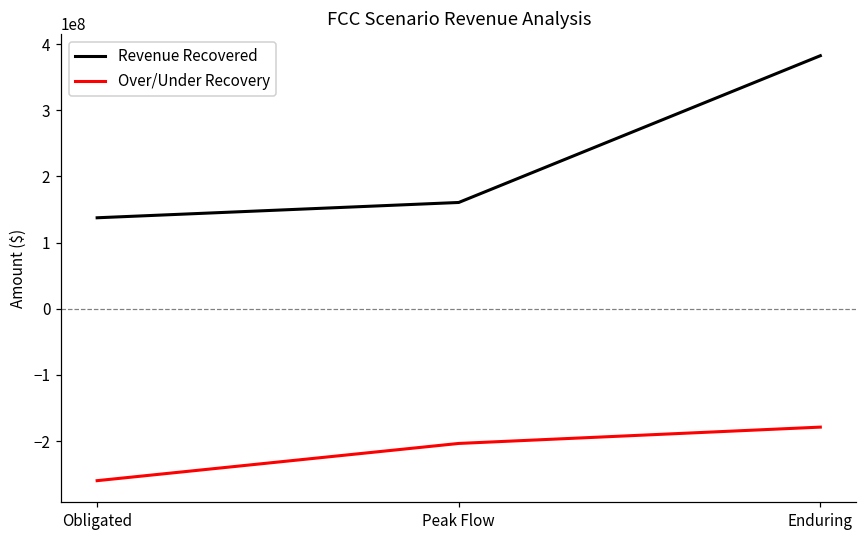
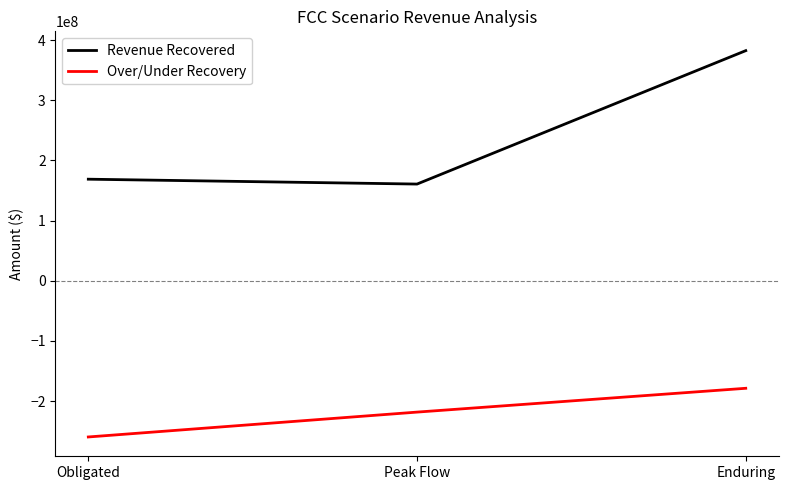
Revenue Recovered, Obligated: 140000000 -> 170000000
Over/Under Recovery, Peak Flow: -200000000 -> -220000000
